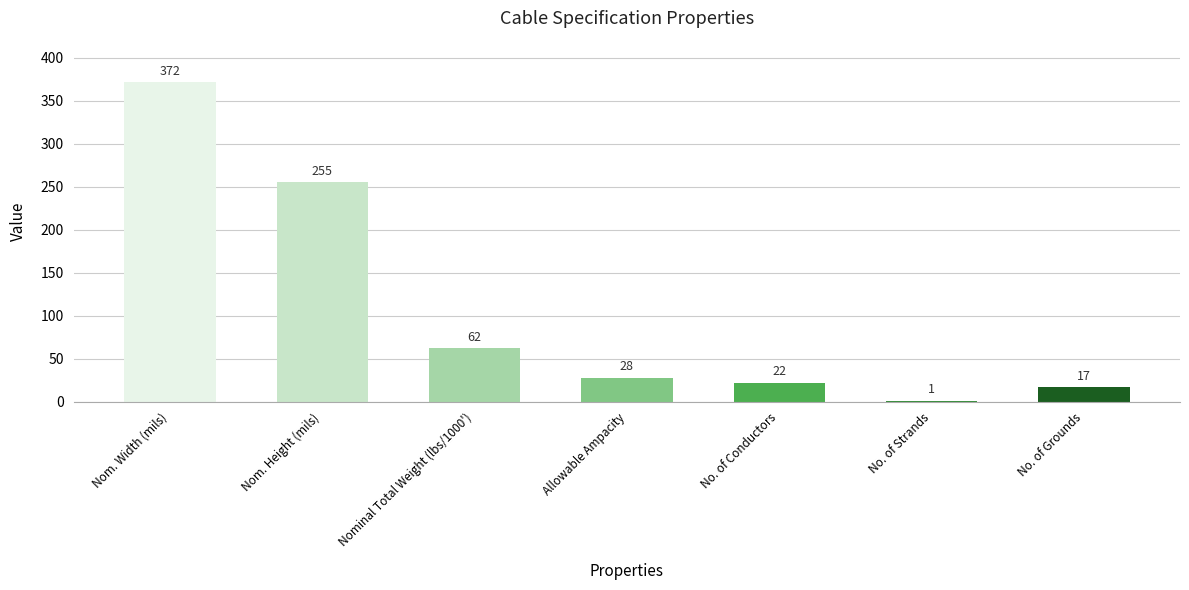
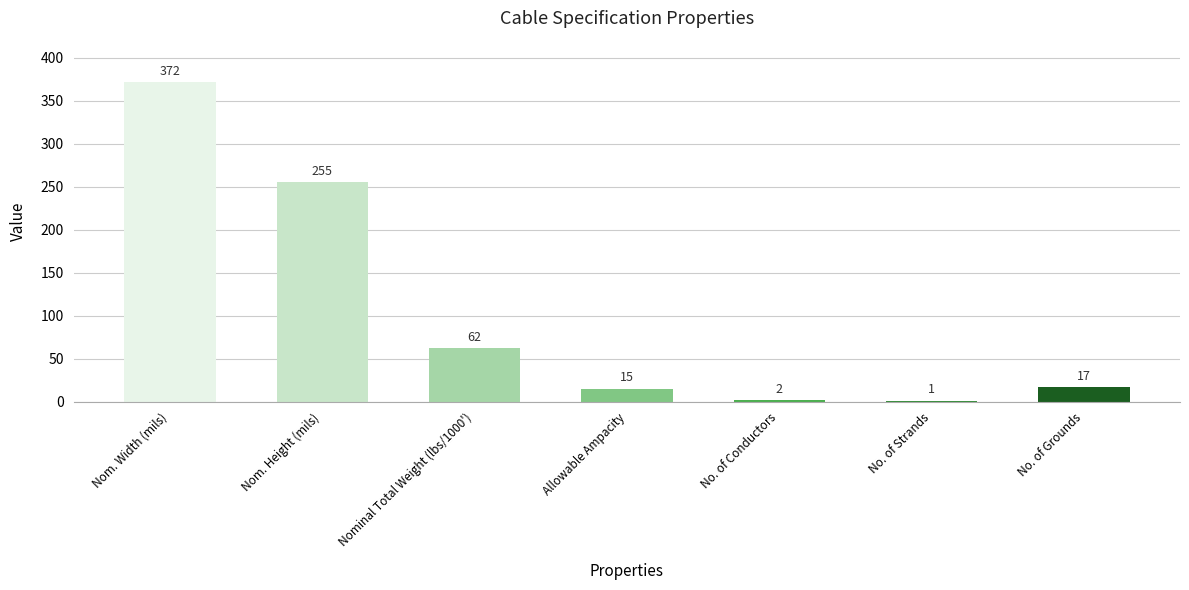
Allowable Ampacity: 28 -> 15
No. of Conductors: 22 -> 2
